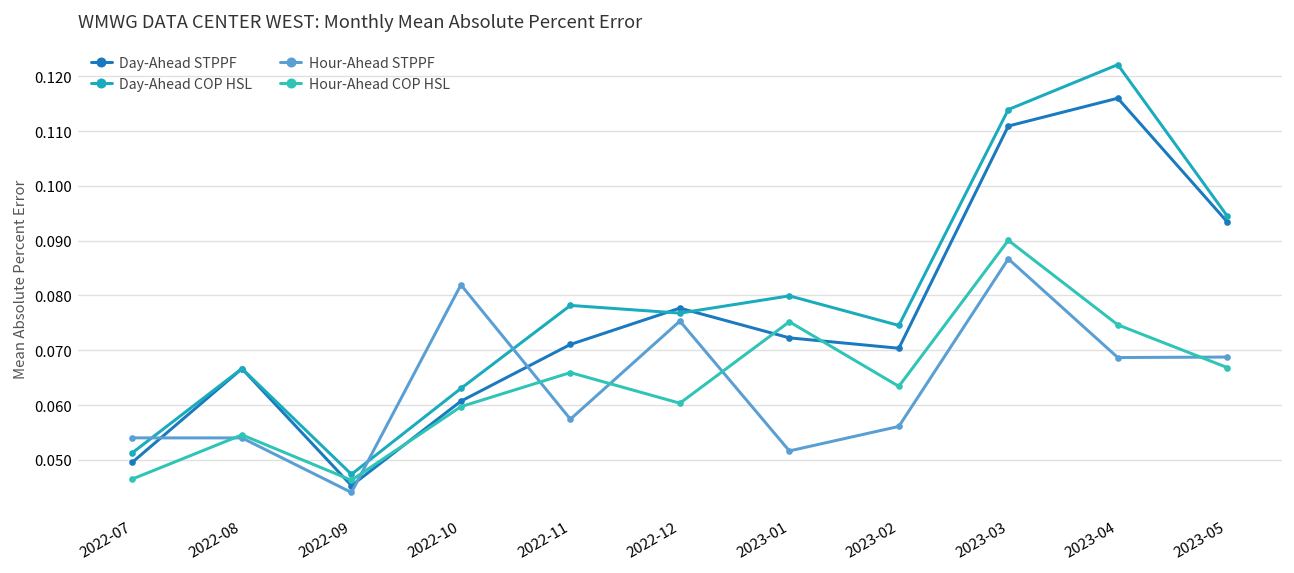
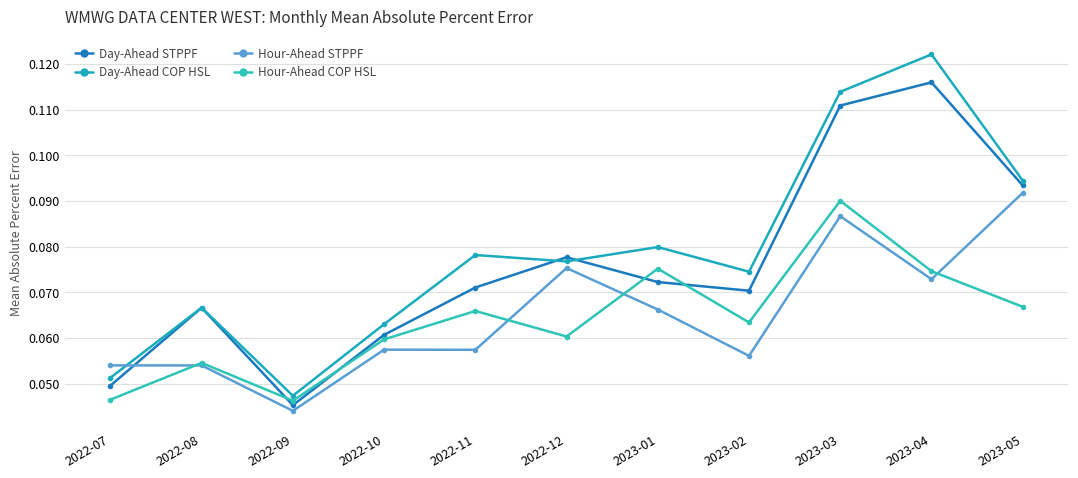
Hour-Ahead STPPF, 2022-10: 0.082 -> 0.057
Hour-Ahead STPPF, 2023-01: 0.052 -> 0.066
Hour-Ahead STPPF, 2023-04: 0.069 -> 0.073
Hour-Ahead STPPF, 2023-05: 0.069 -> 0.092
